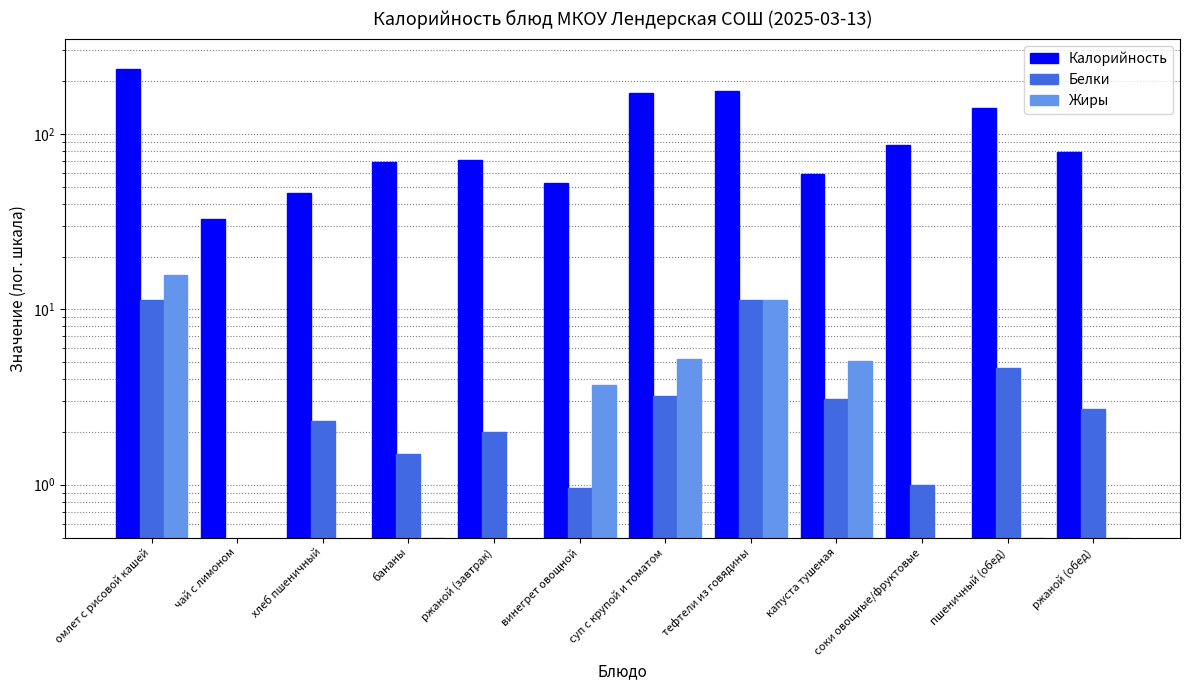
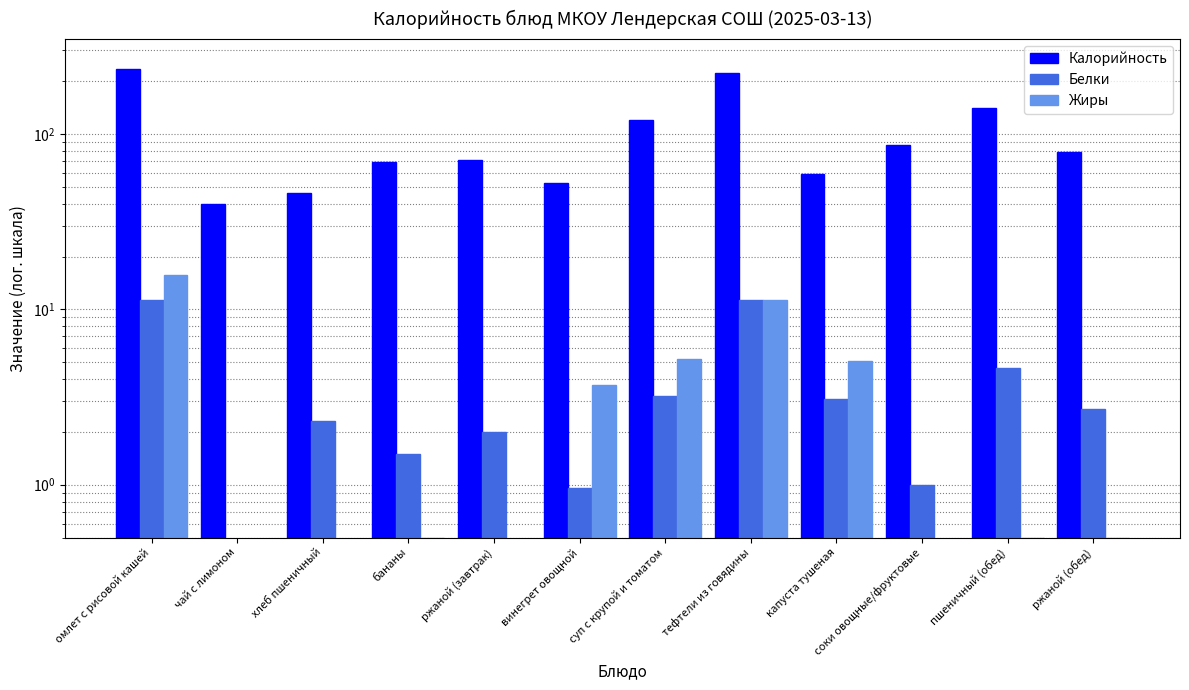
Калорийность, чай с лимоном: 33 -> 40
Калорийность, суп с крупой и томатом: 170 -> 120
Калорийность, тефтели из говядины: 180 -> 220
